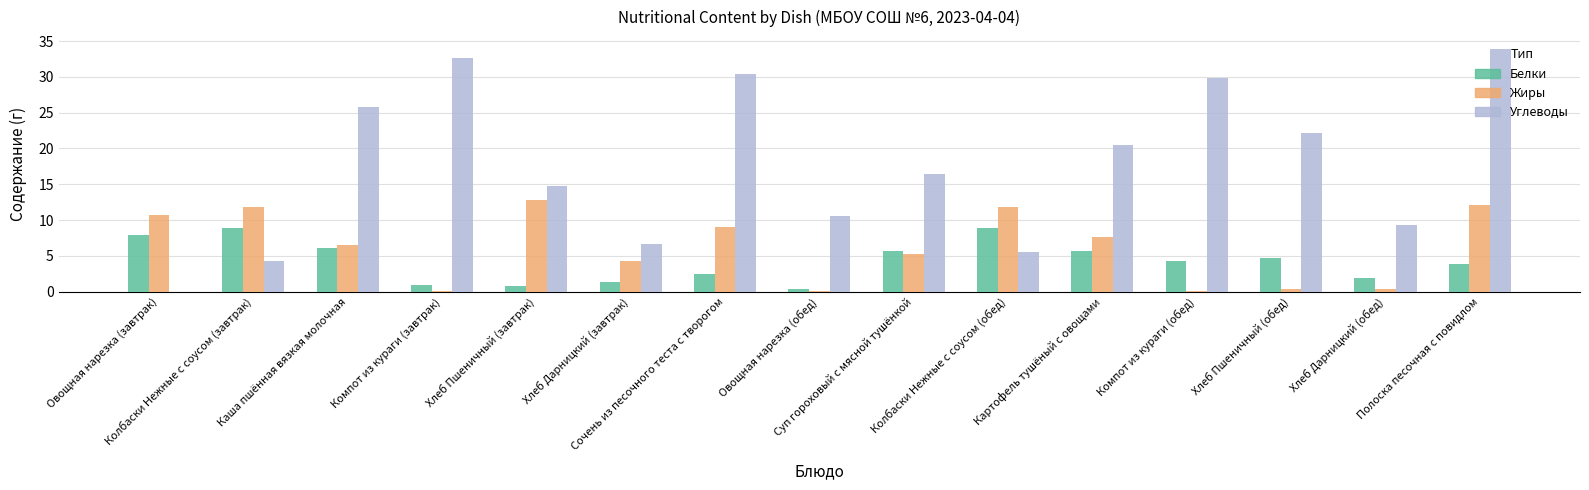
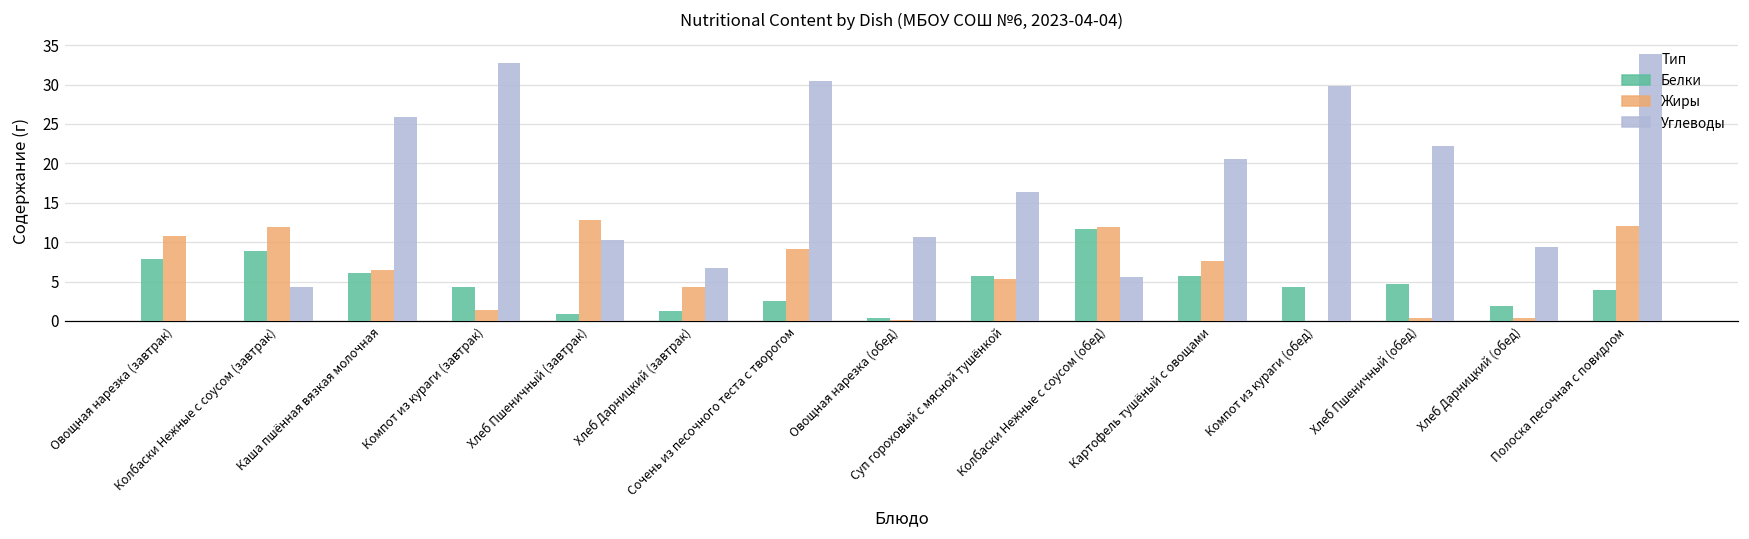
Белки, Компот из кураги (завтрак): 1 -> 4
Жиры, Компот из кураги (завтрак): 0 -> 1
Углеводы, Хлеб Пшеничный (завтрак): 15 -> 10
Белки, Колбаски Нежные с соусом (обед): 9 -> 12
